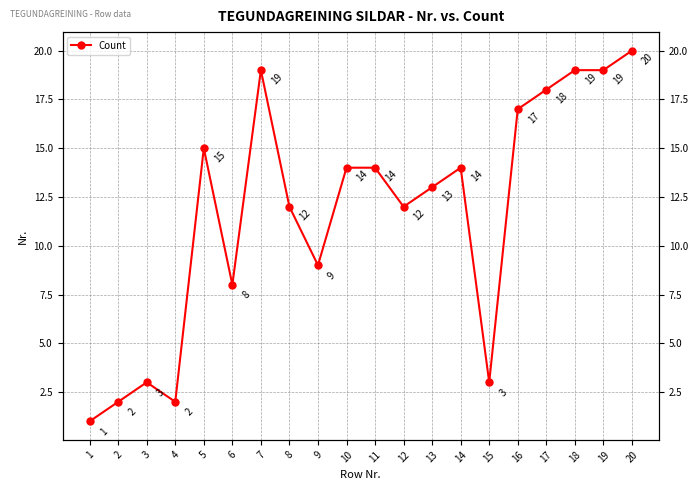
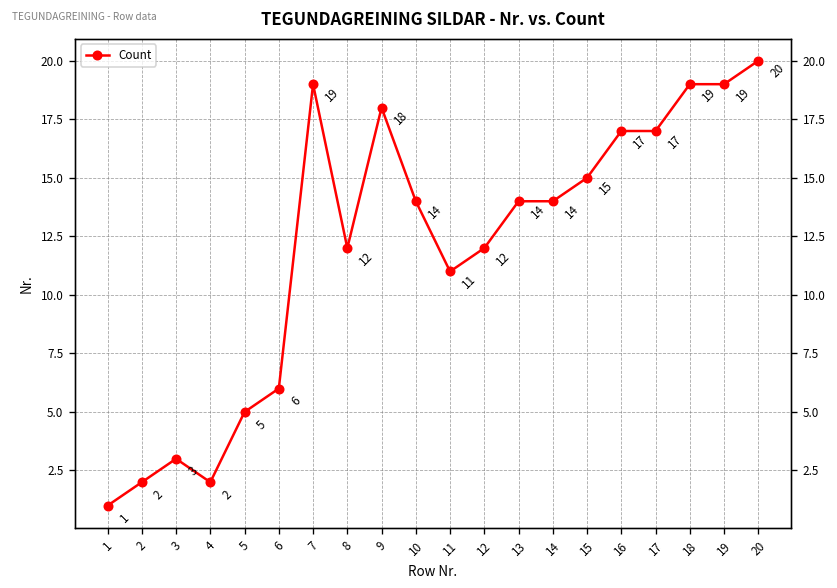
5: 15 -> 5
6: 8 -> 6
9: 9 -> 18
11: 14 -> 11
13: 13 -> 14
15: 3 -> 15
17: 18 -> 17
